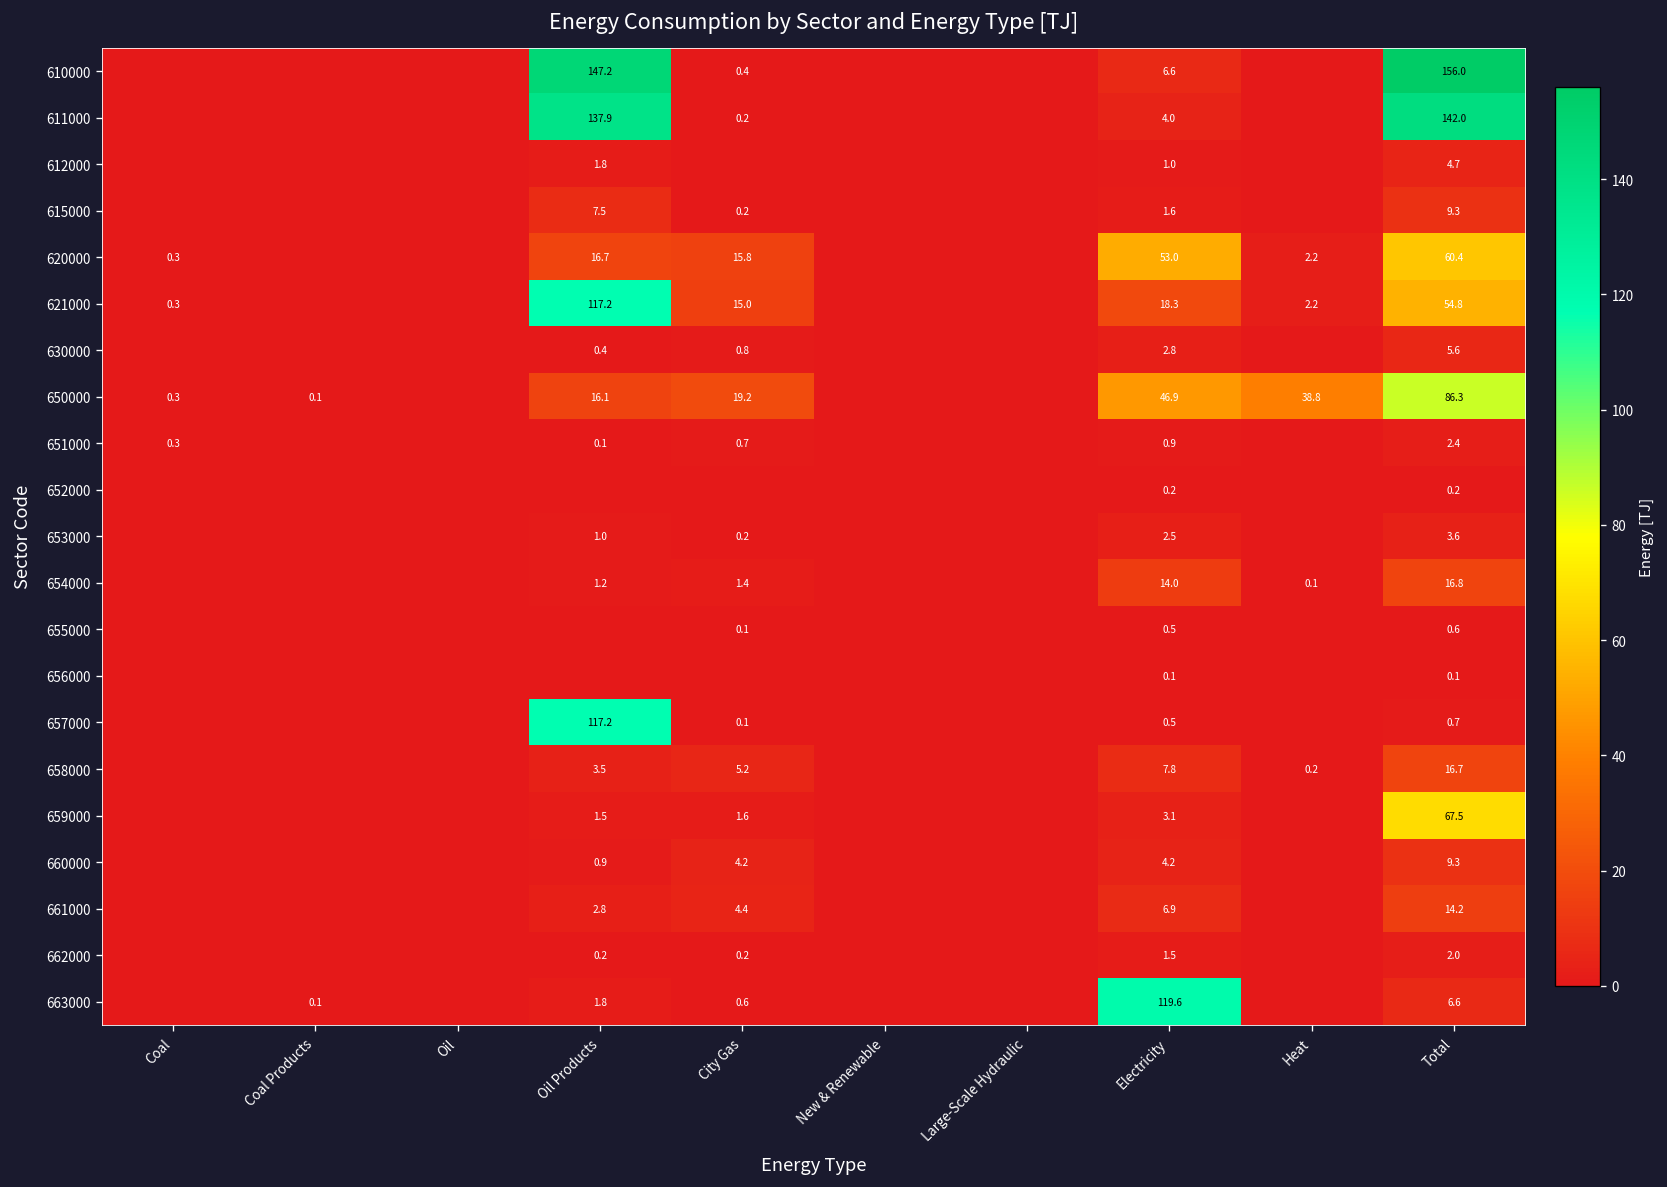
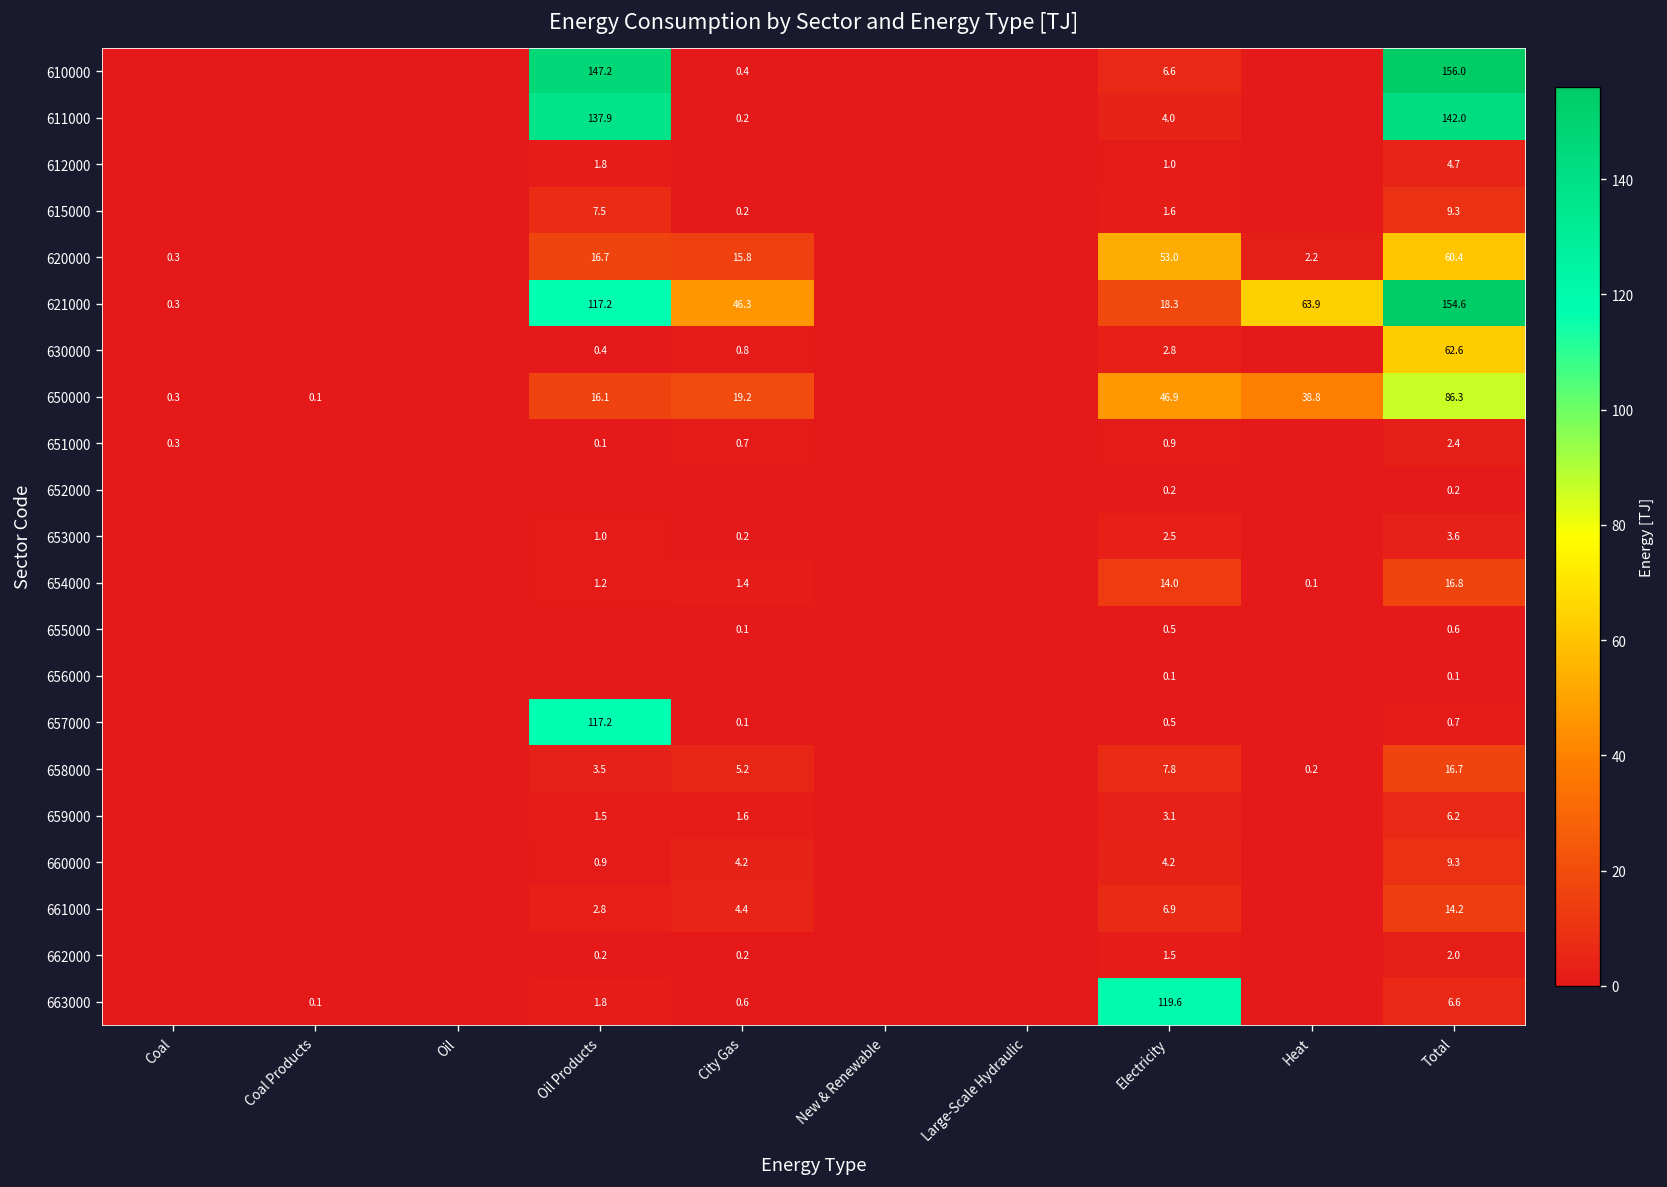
621000, City Gas: 15.0 -> 46.3
621000, Heat: 2.2 -> 63.9
621000, Total: 54.8 -> 154.6
630000, Total: 5.6 -> 62.6
659000, Total: 67.5 -> 6.2
